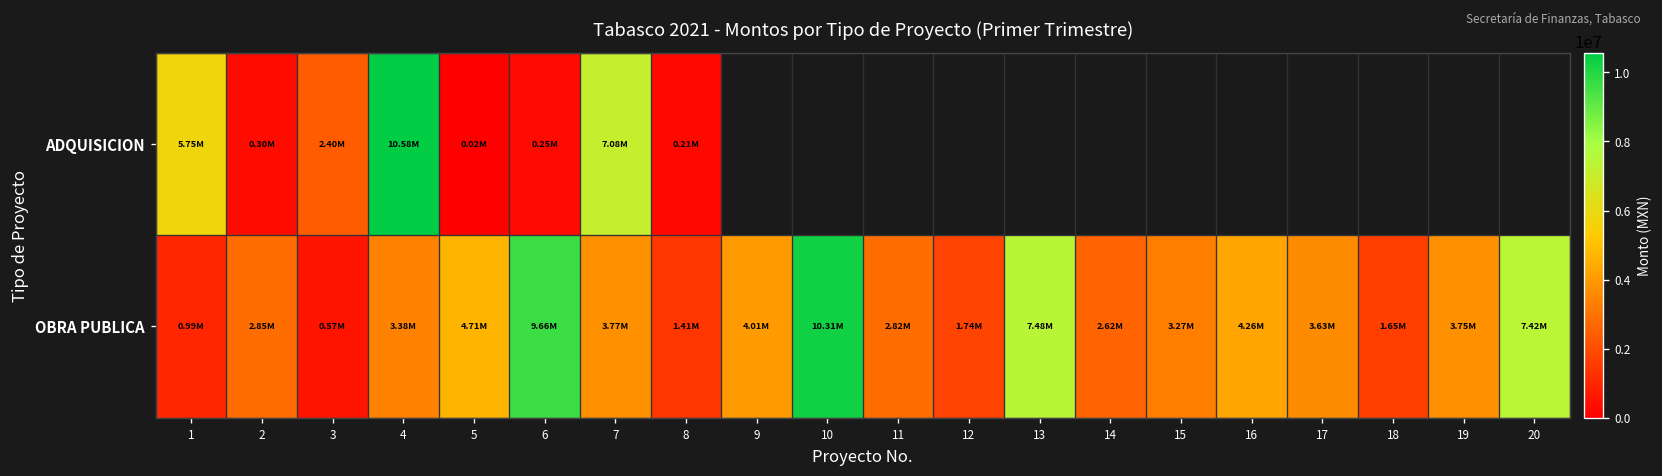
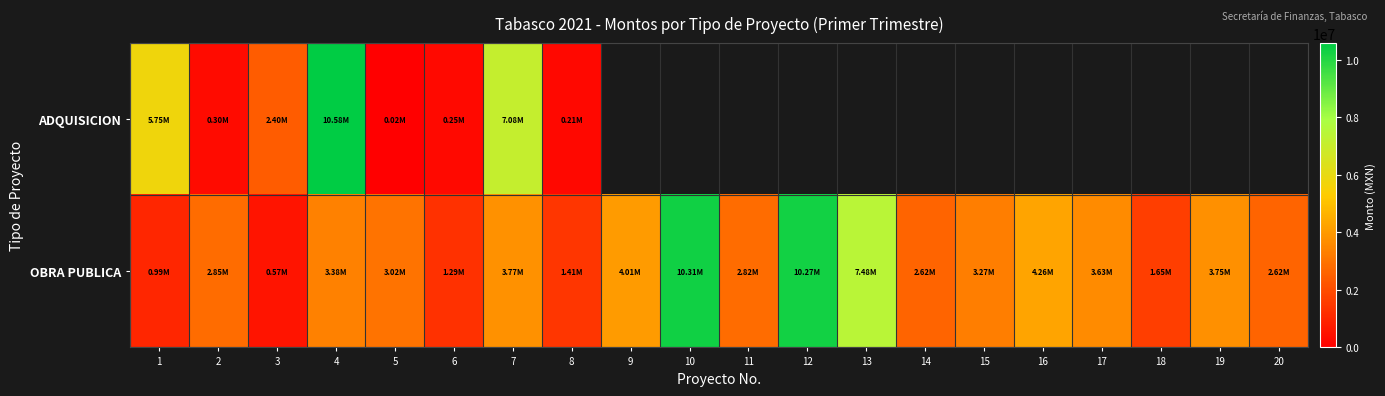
OBRA PUBLICA, 5: 4.71M -> 3.02M
OBRA PUBLICA, 6: 9.66M -> 1.29M
OBRA PUBLICA, 12: 1.74M -> 10.27M
OBRA PUBLICA, 20: 7.42M -> 2.62M
